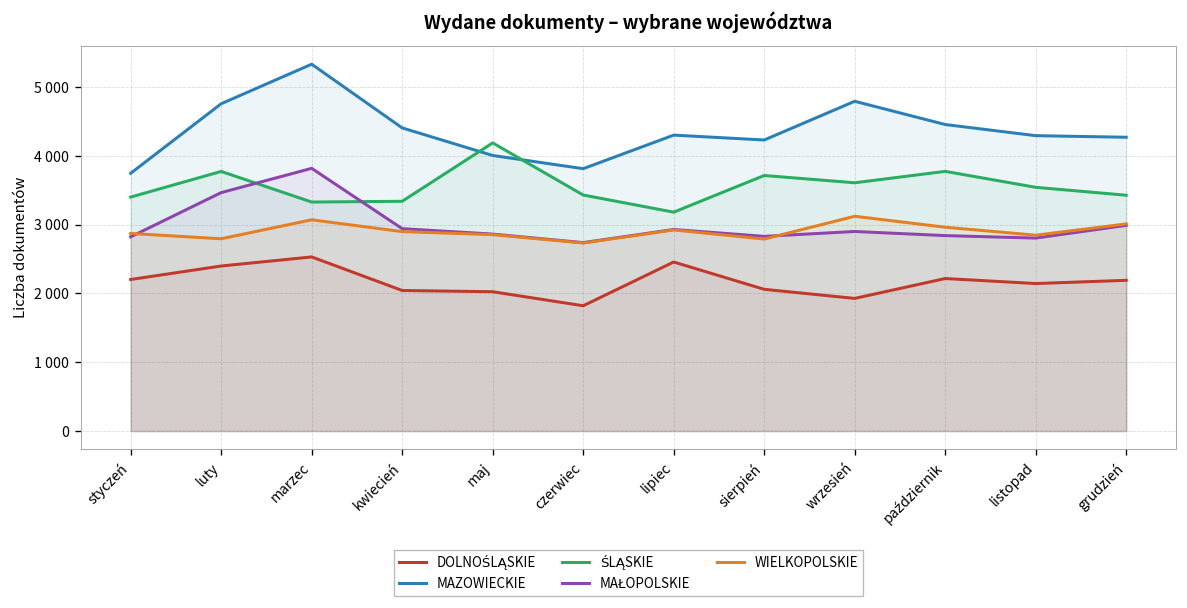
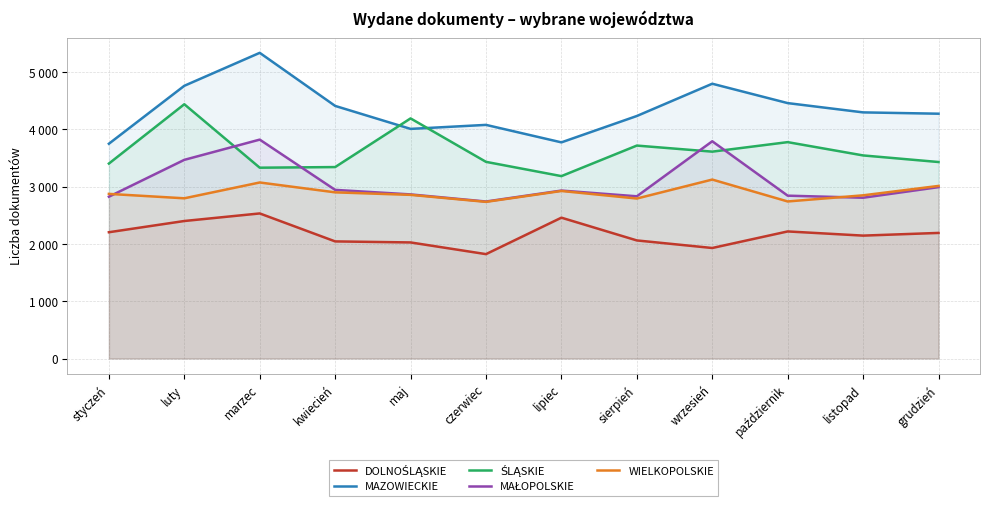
ŚLĄSKIE, luty: 3800 -> 4400
MAZOWIECKIE, czerwiec: 3800 -> 4100
MAZOWIECKIE, lipiec: 4300 -> 3800
MAŁOPOLSKIE, wrzesień: 2900 -> 3800
WIELKOPOLSKIE, październik: 3000 -> 2700
